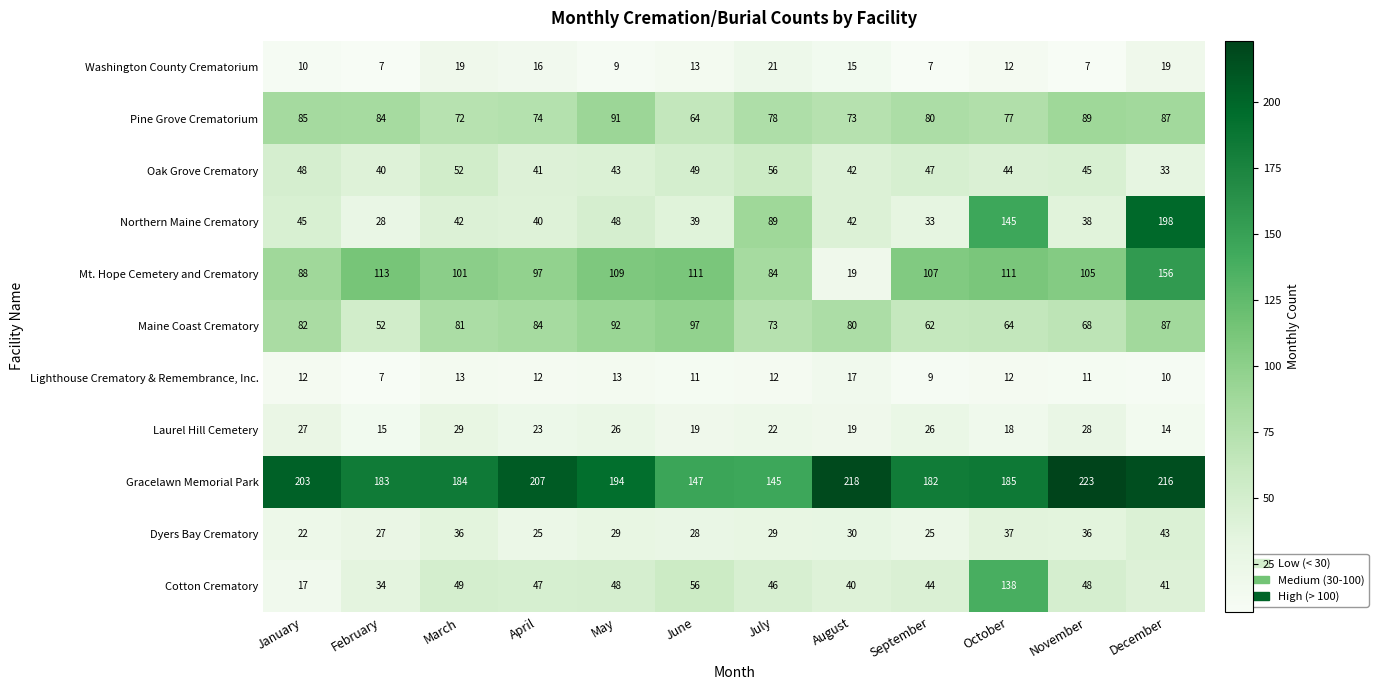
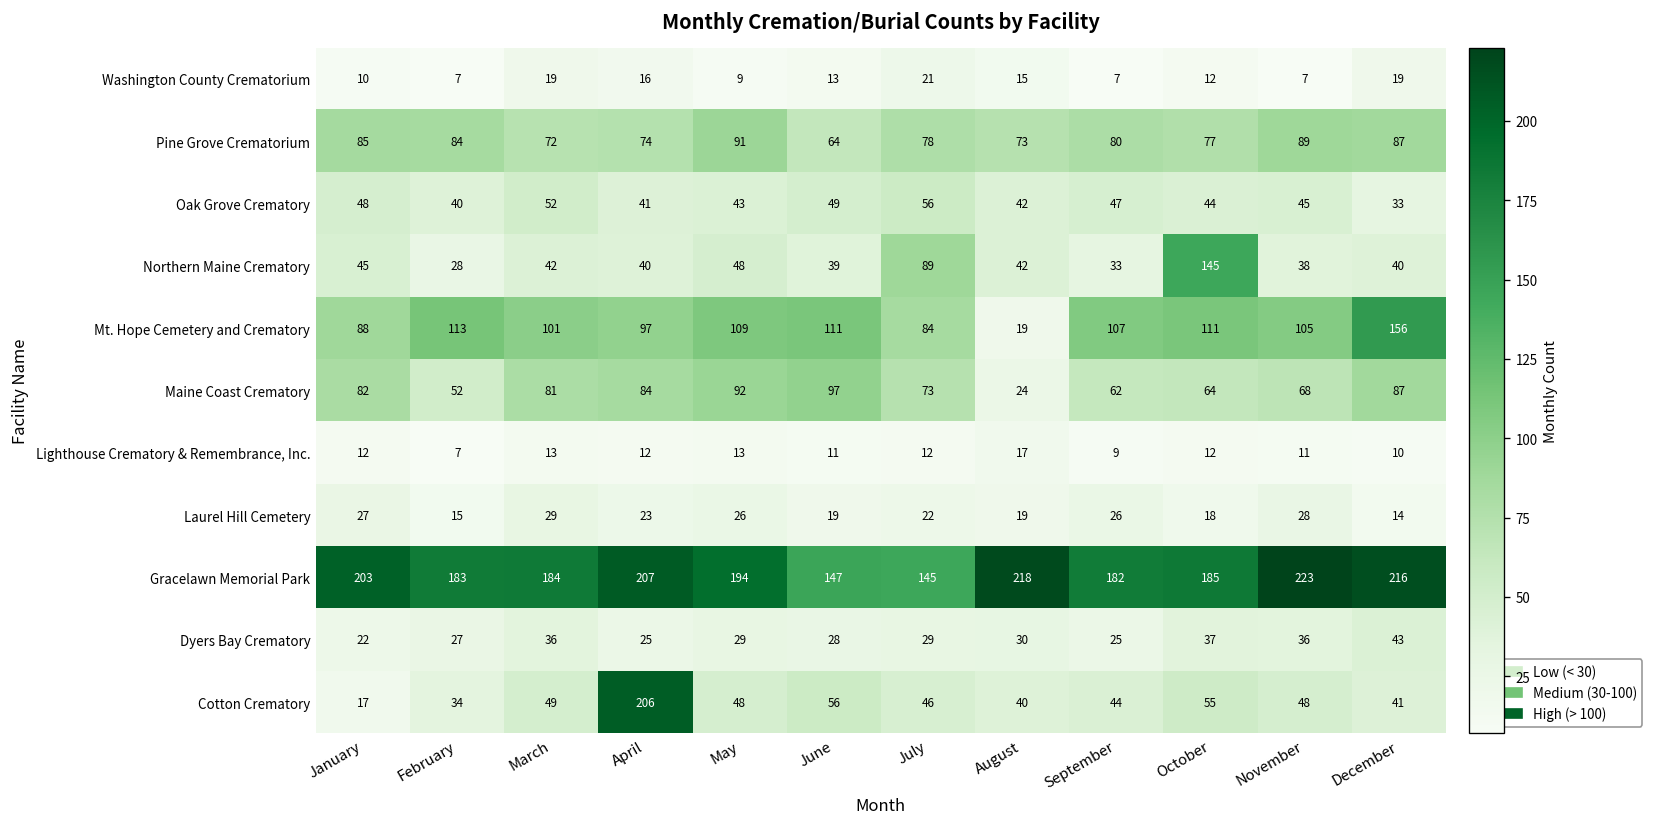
Northern Maine Crematory, December: 198 -> 40
Maine Coast Crematory, August: 80 -> 24
Cotton Crematory, April: 47 -> 206
Cotton Crematory, October: 138 -> 55
